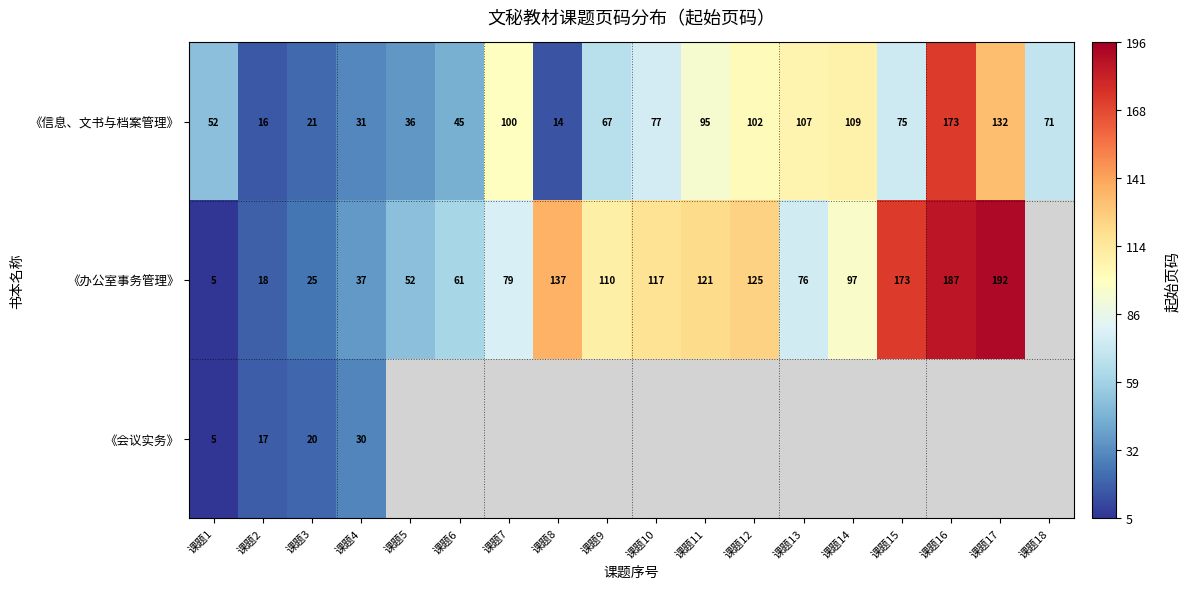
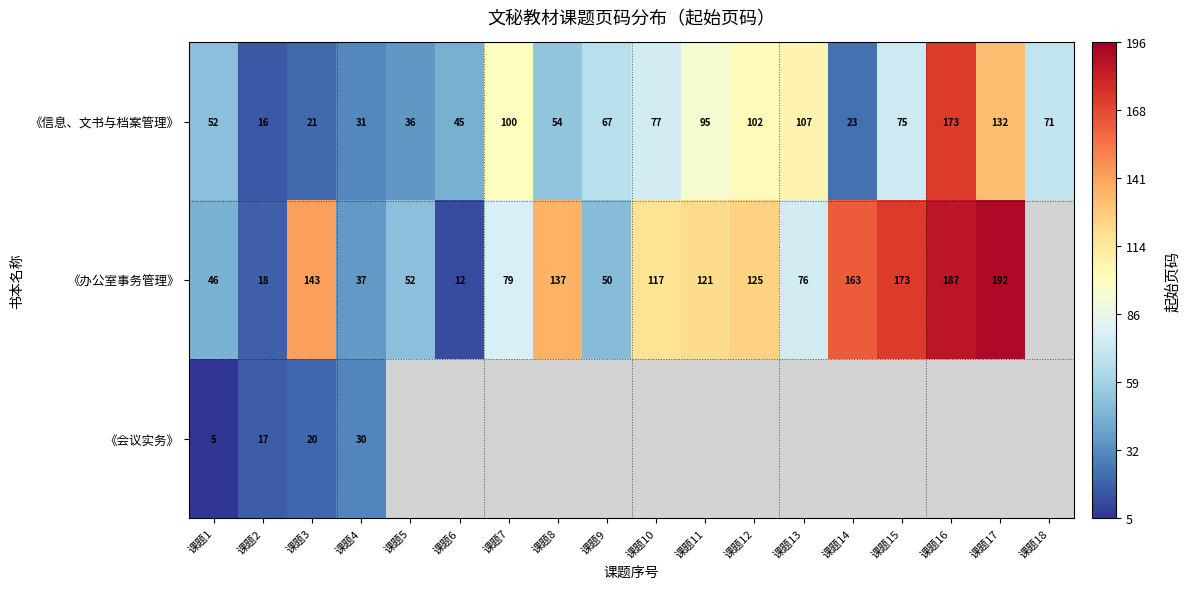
《信息、文书与档案管理》, 课题8: 14 -> 54
《信息、文书与档案管理》, 课题14: 109 -> 23
《办公室事务管理》, 课题1: 5 -> 46
《办公室事务管理》, 课题3: 25 -> 143
《办公室事务管理》, 课题6: 61 -> 12
《办公室事务管理》, 课题9: 110 -> 50
《办公室事务管理》, 课题14: 97 -> 163
